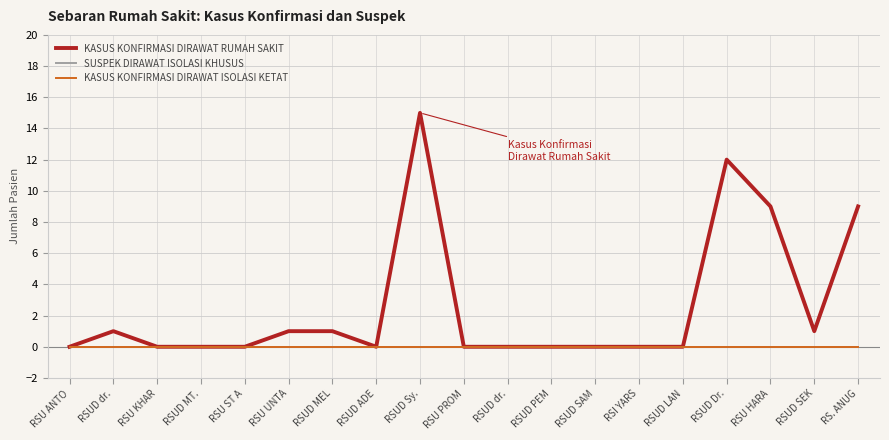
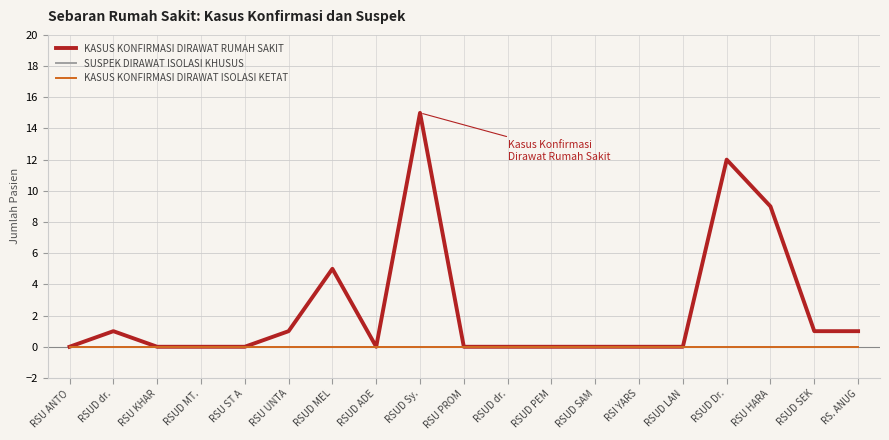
KASUS KONFIRMASI DIRAWAT RUMAH SAKIT, RSUD MEL: 1 -> 5
KASUS KONFIRMASI DIRAWAT RUMAH SAKIT, RS. ANUG: 9 -> 1
